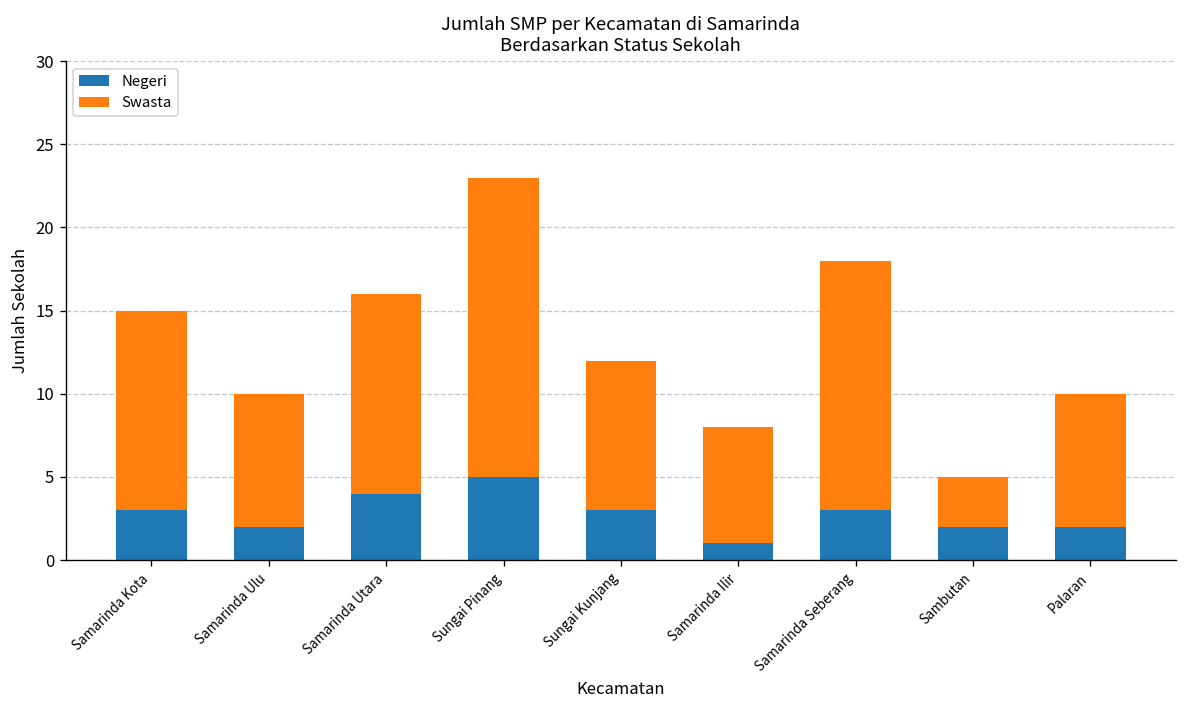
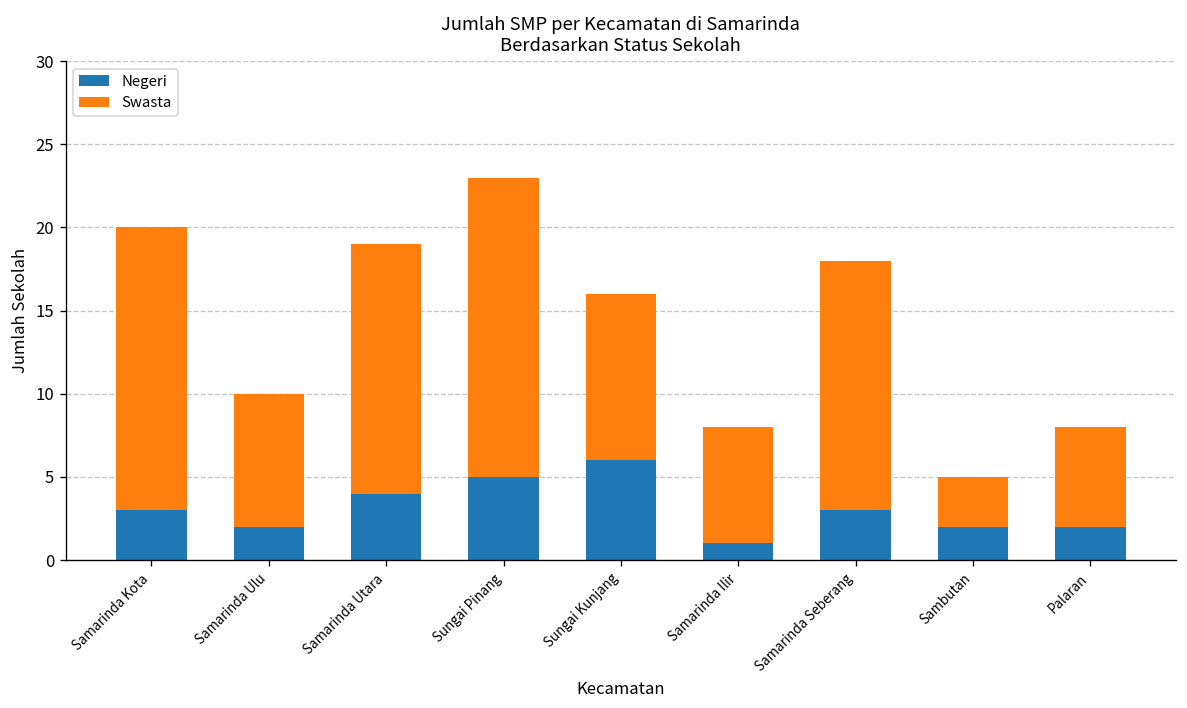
Swasta, Samarinda Kota: 12 -> 17
Swasta, Samarinda Utara: 12 -> 15
Negeri, Sungai Kunjang: 3 -> 6
Swasta, Sungai Kunjang: 9 -> 10
Swasta, Palaran: 8 -> 6
